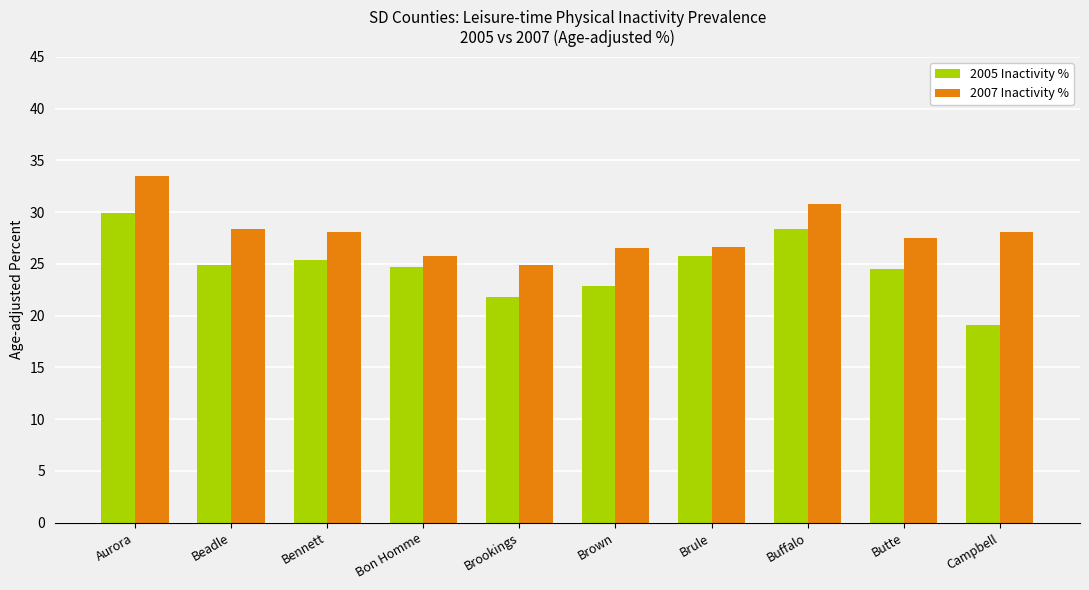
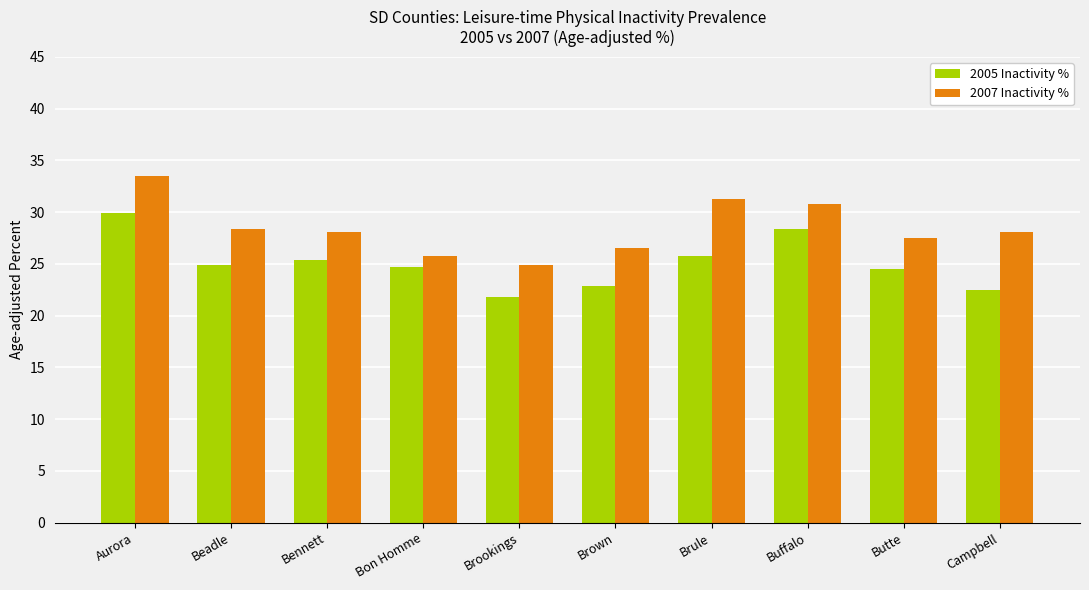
2007 Inactivity %, Brule: 26.6 -> 31.3
2005 Inactivity %, Campbell: 19.1 -> 22.5
